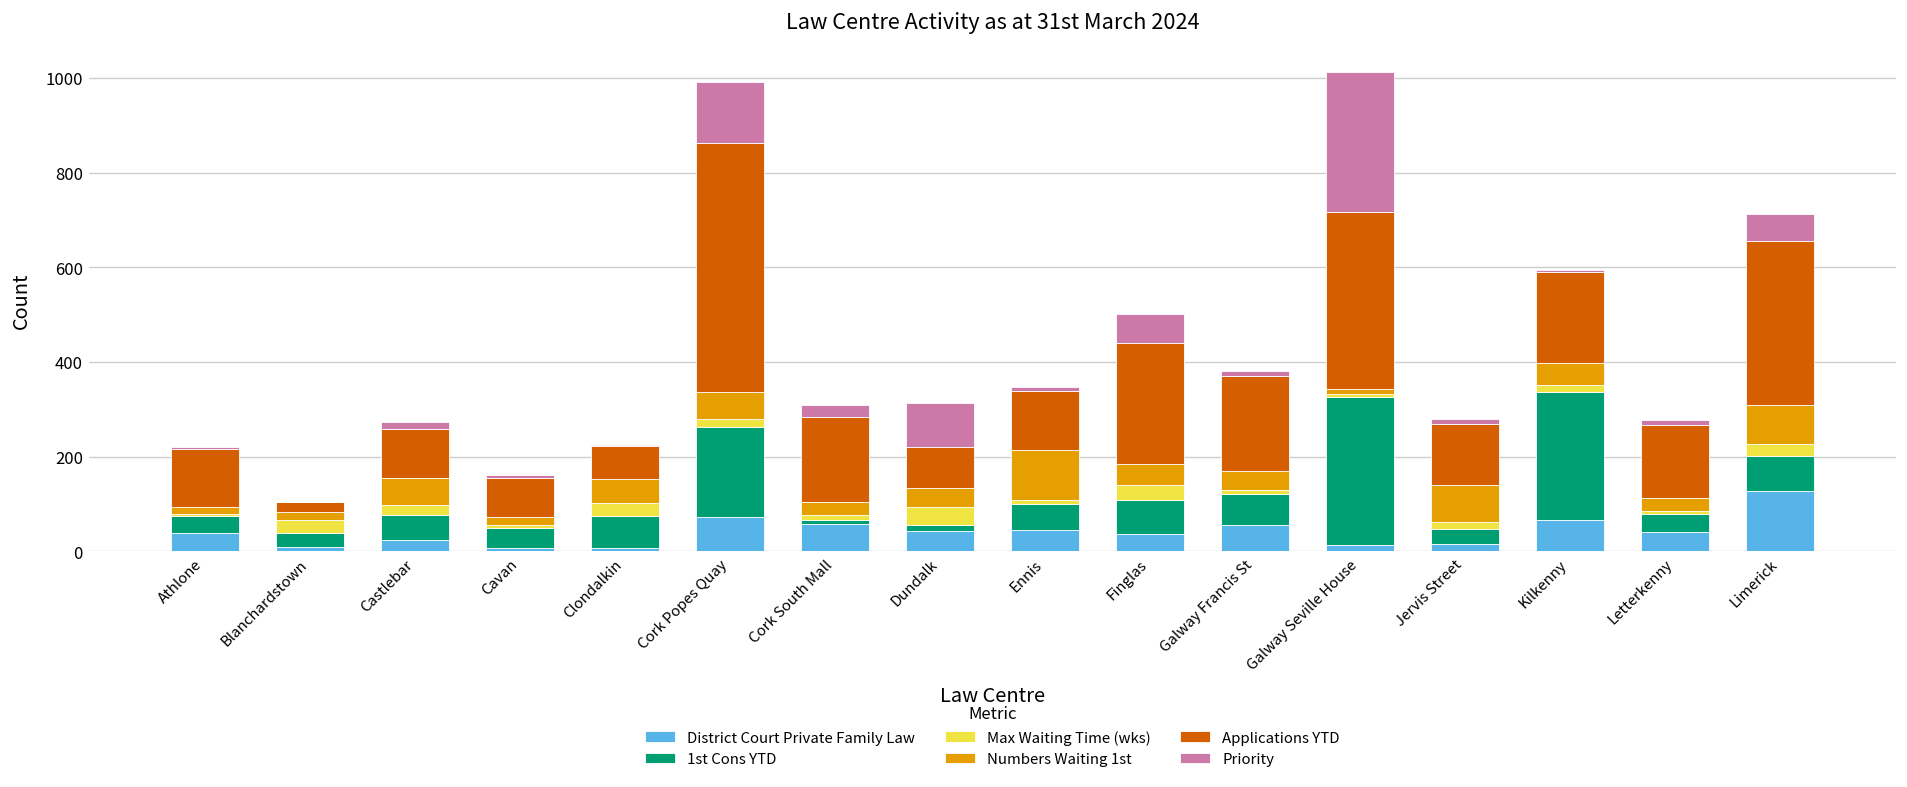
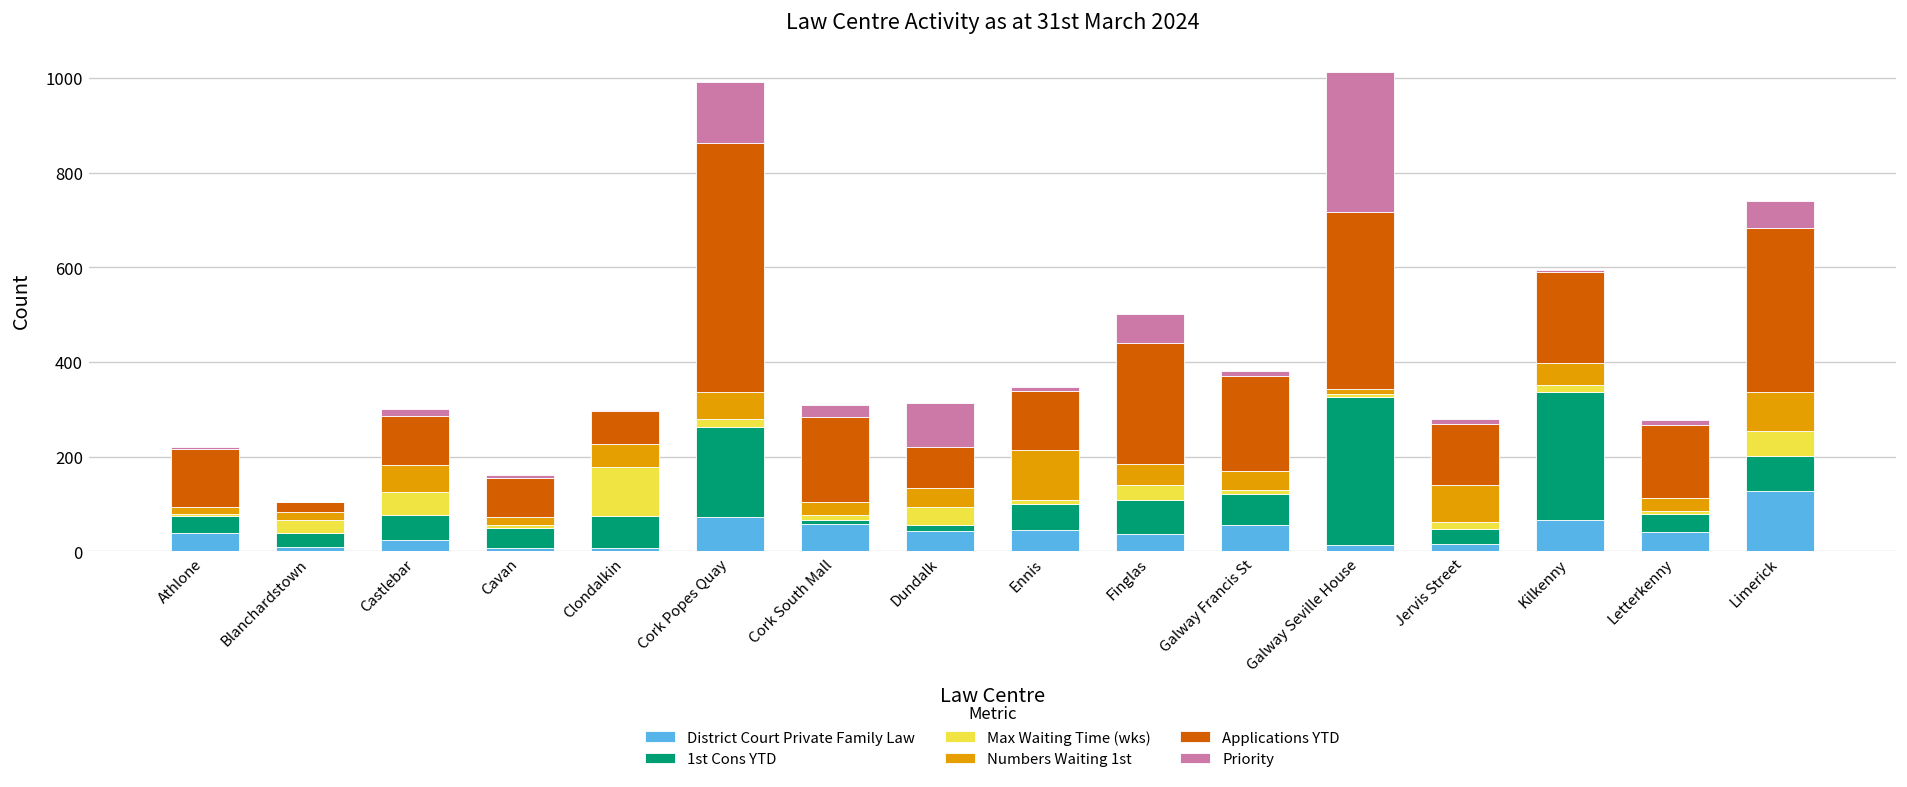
Max Waiting Time (wks), Castlebar: 20 -> 50
Max Waiting Time (wks), Clondalkin: 30 -> 100
Max Waiting Time (wks), Limerick: 30 -> 50
